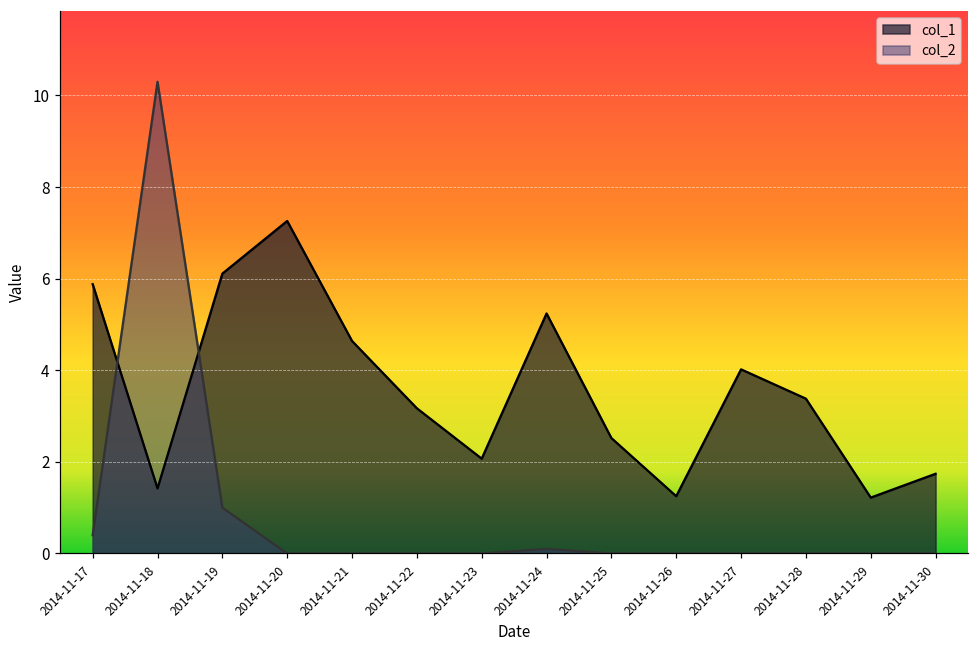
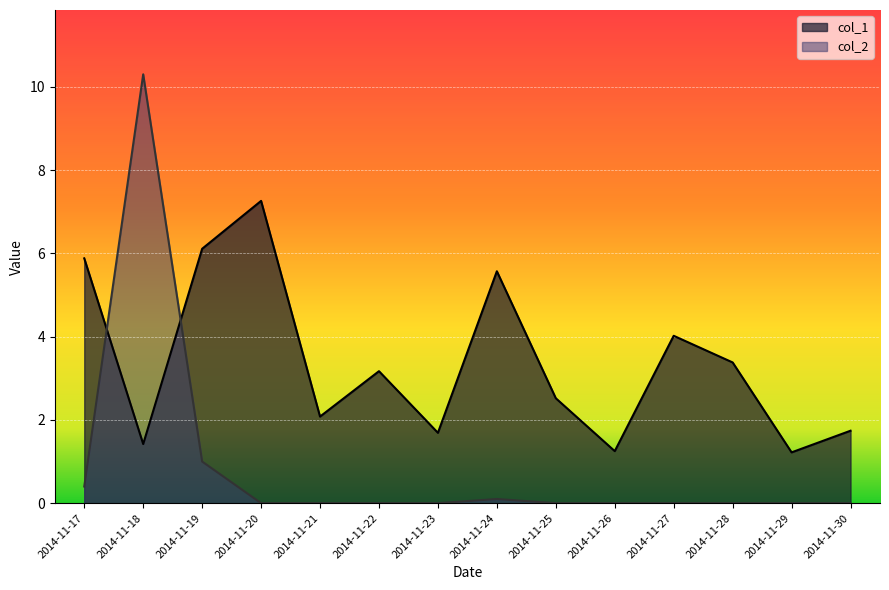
col_1, 2014-11-21: 4.6 -> 2.1
col_1, 2014-11-23: 2.1 -> 1.7
col_1, 2014-11-24: 5.2 -> 5.6
